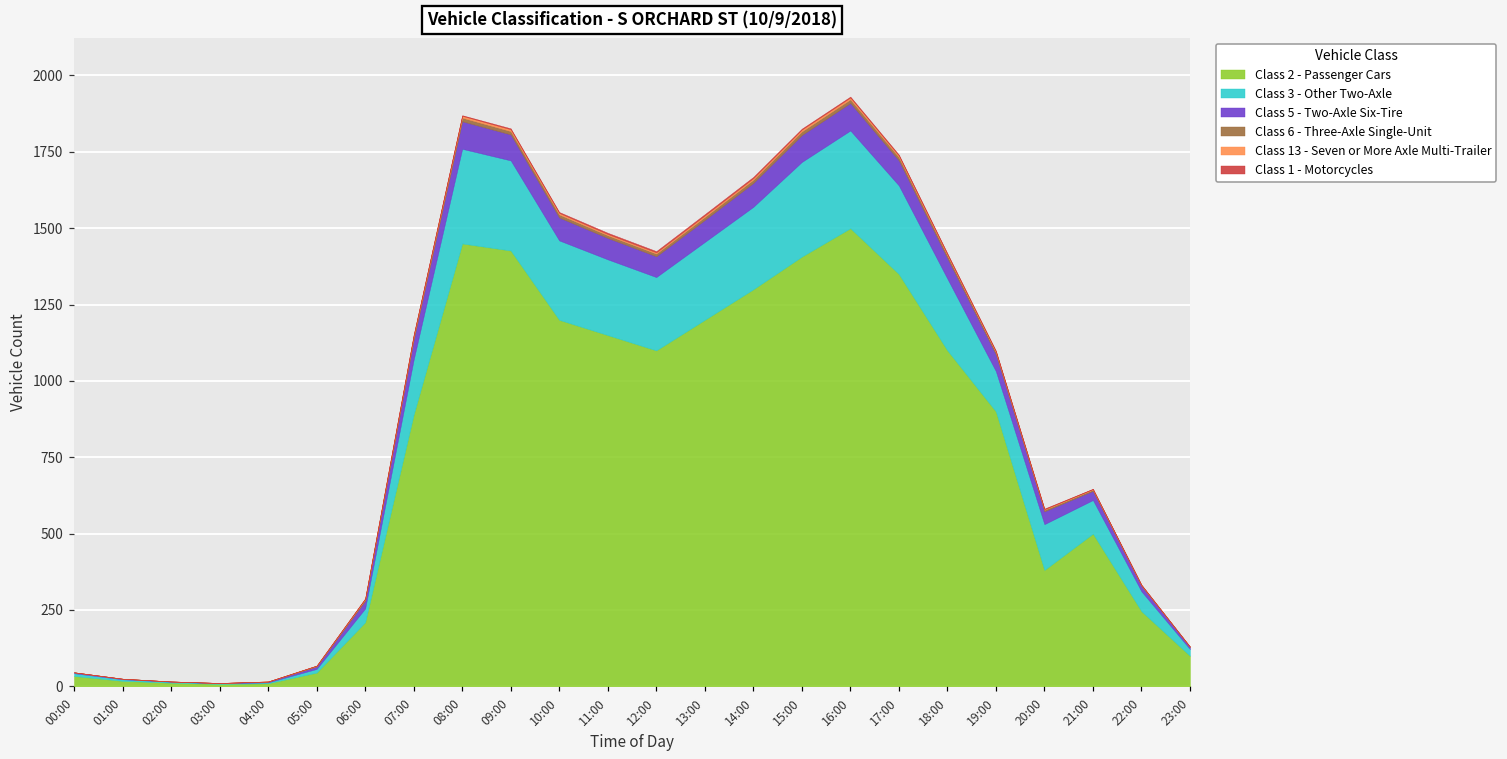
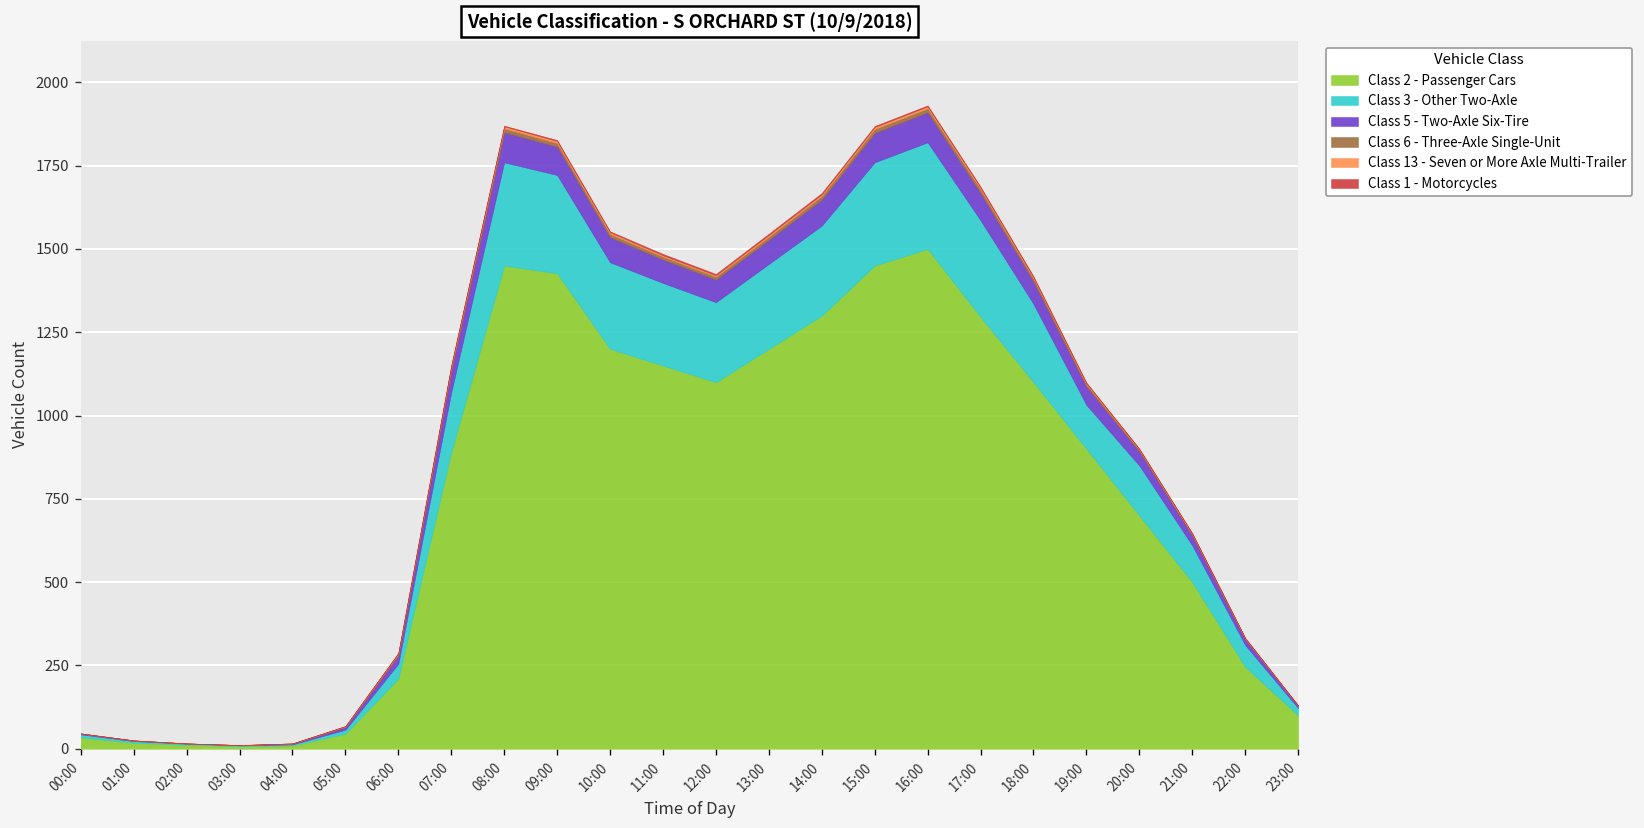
Class 2 - Passenger Cars, 15:00: 1410 -> 1450
Class 2 - Passenger Cars, 17:00: 1350 -> 1300
Class 2 - Passenger Cars, 20:00: 380 -> 700
